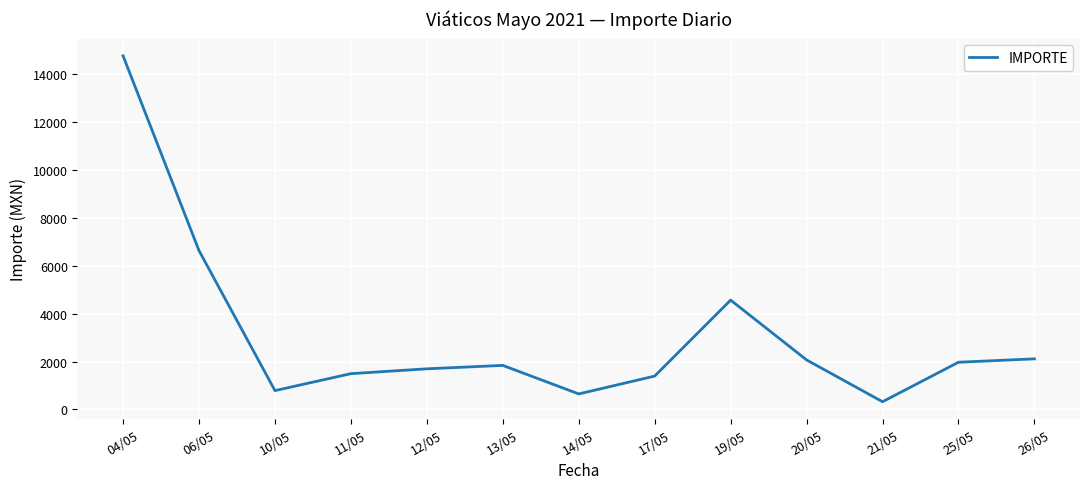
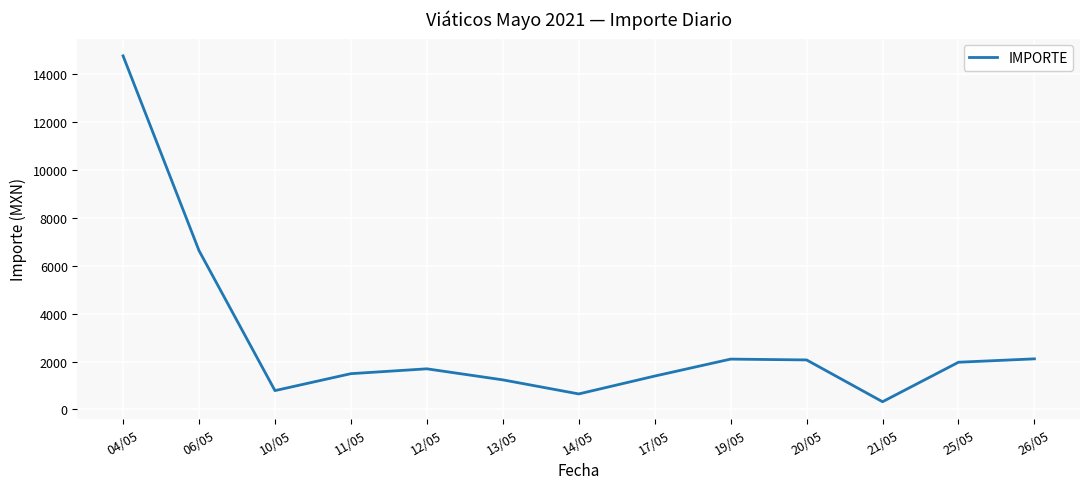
13/05: 1800 -> 1200
19/05: 4600 -> 2100
